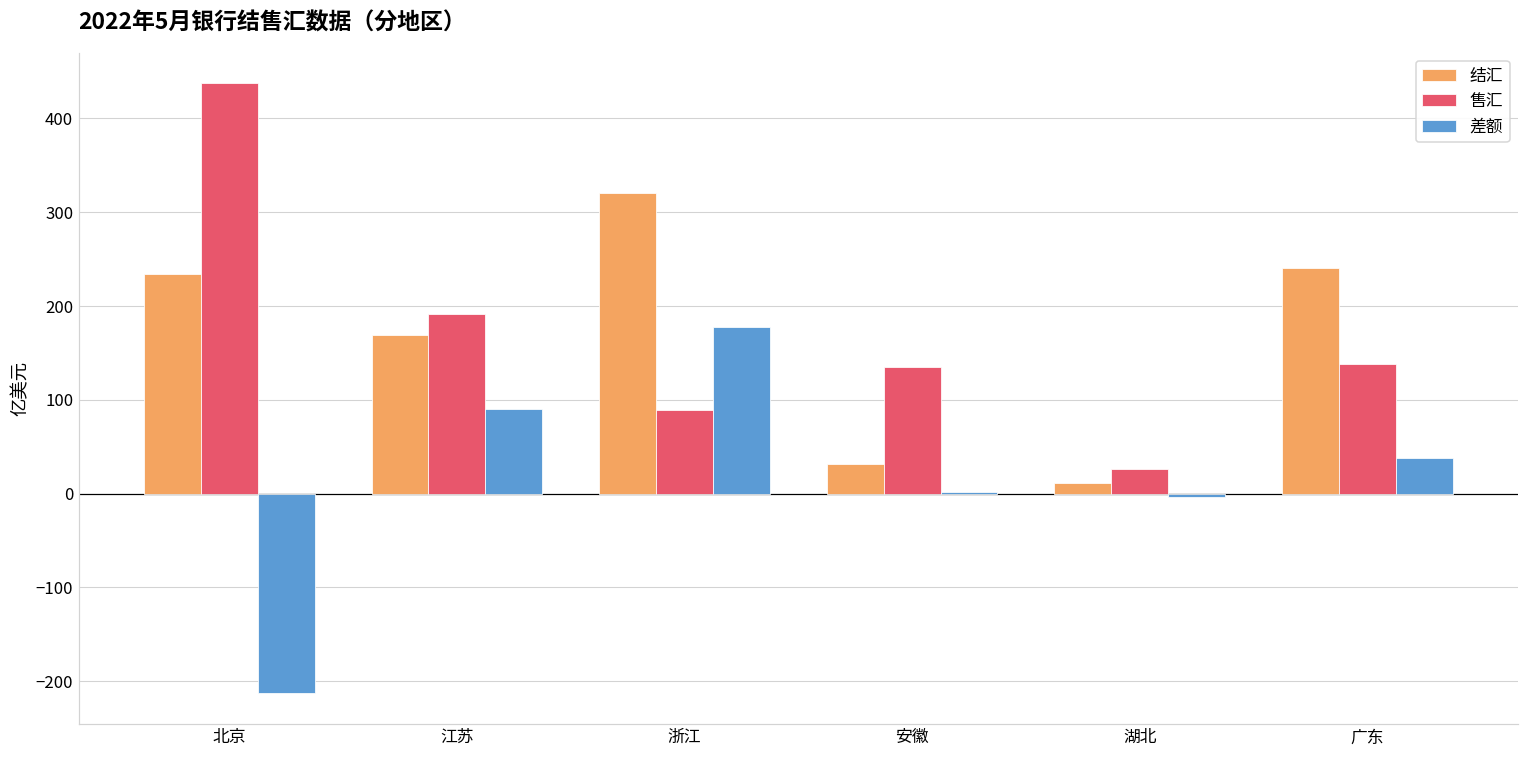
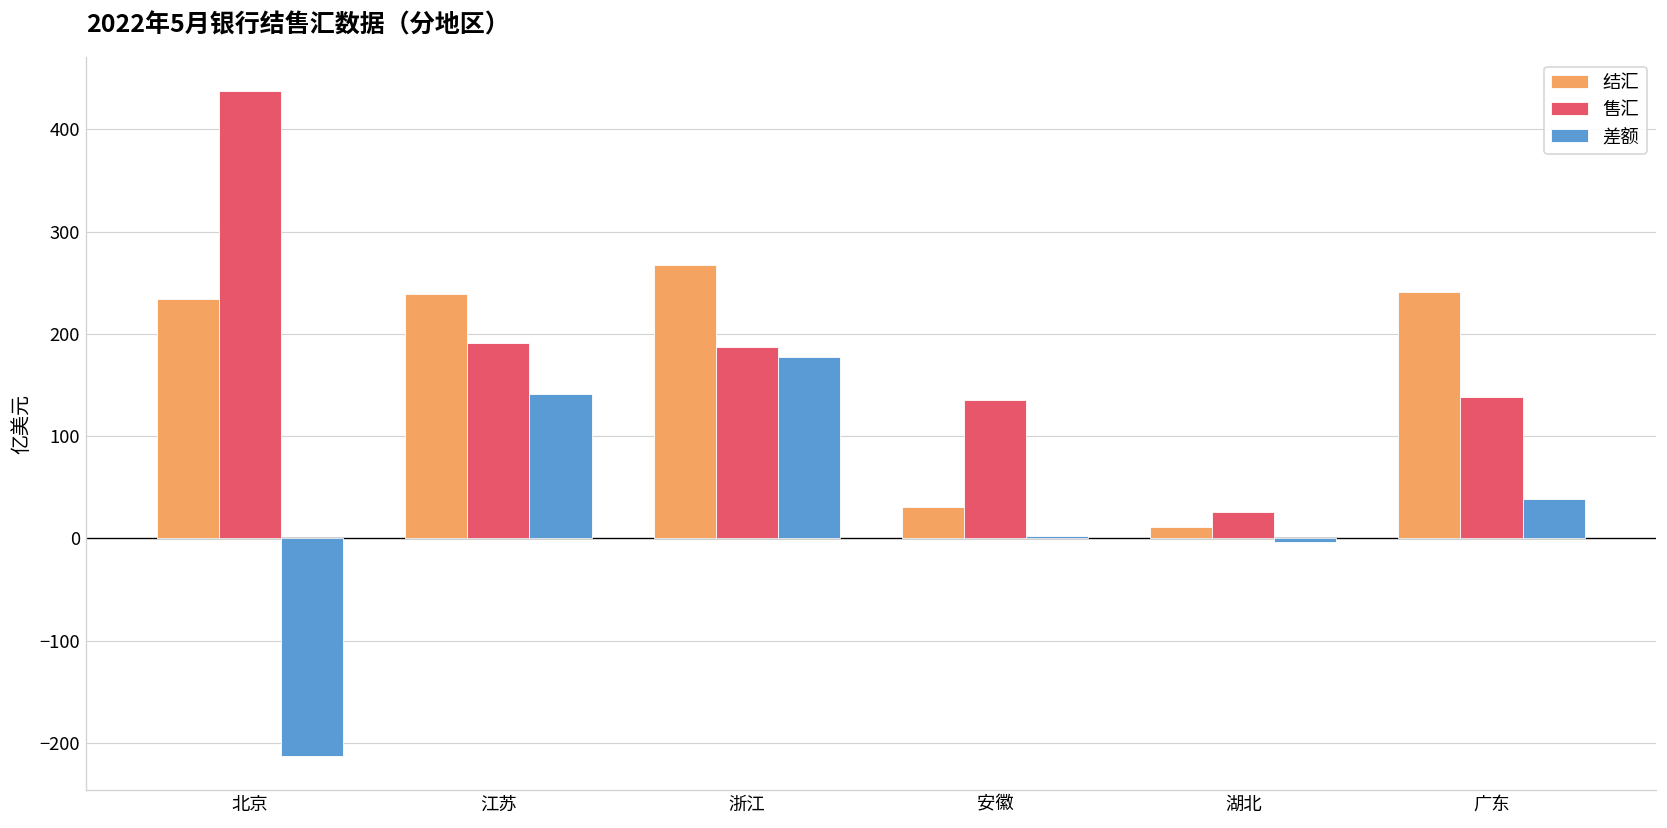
结汇, 江苏: 170 -> 240
差额, 江苏: 90 -> 140
结汇, 浙江: 320 -> 270
售汇, 浙江: 90 -> 190
